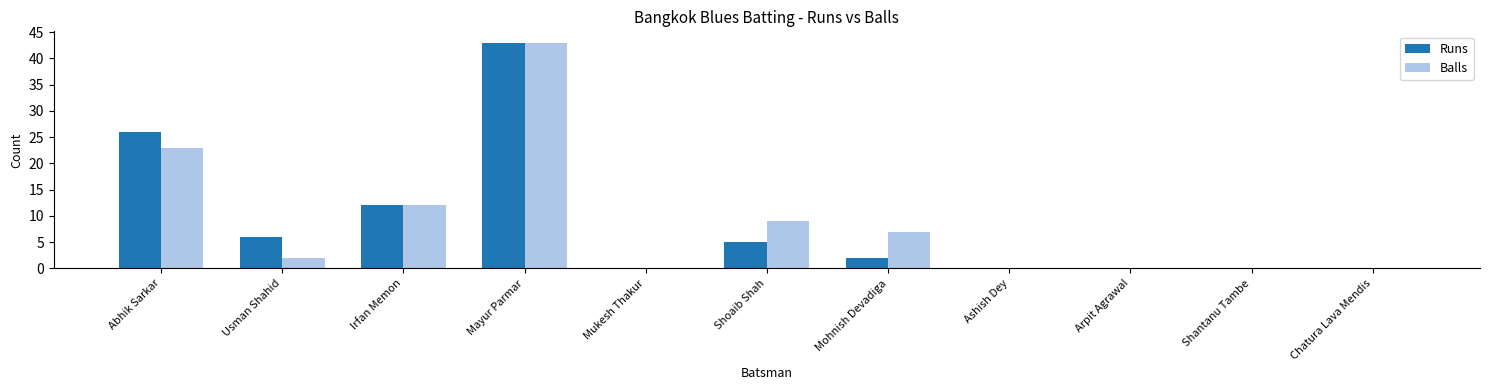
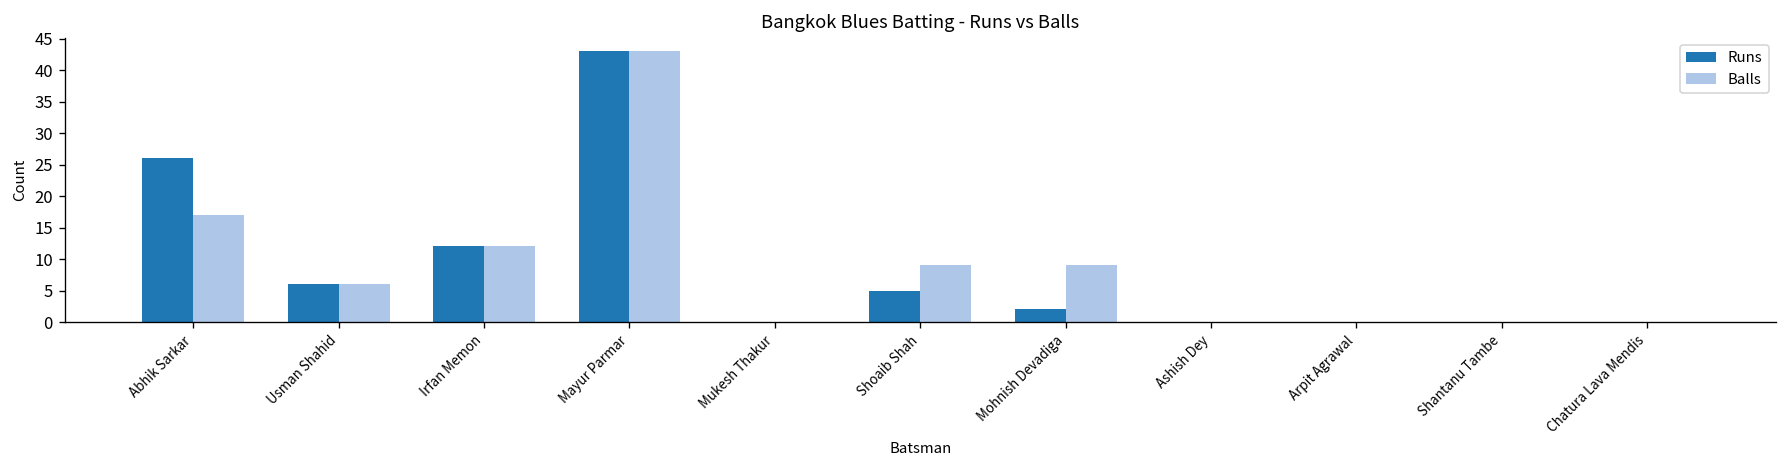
Balls, Abhik Sarkar: 23 -> 17
Balls, Usman Shahid: 2 -> 6
Balls, Mohnish Devadiga: 7 -> 9
